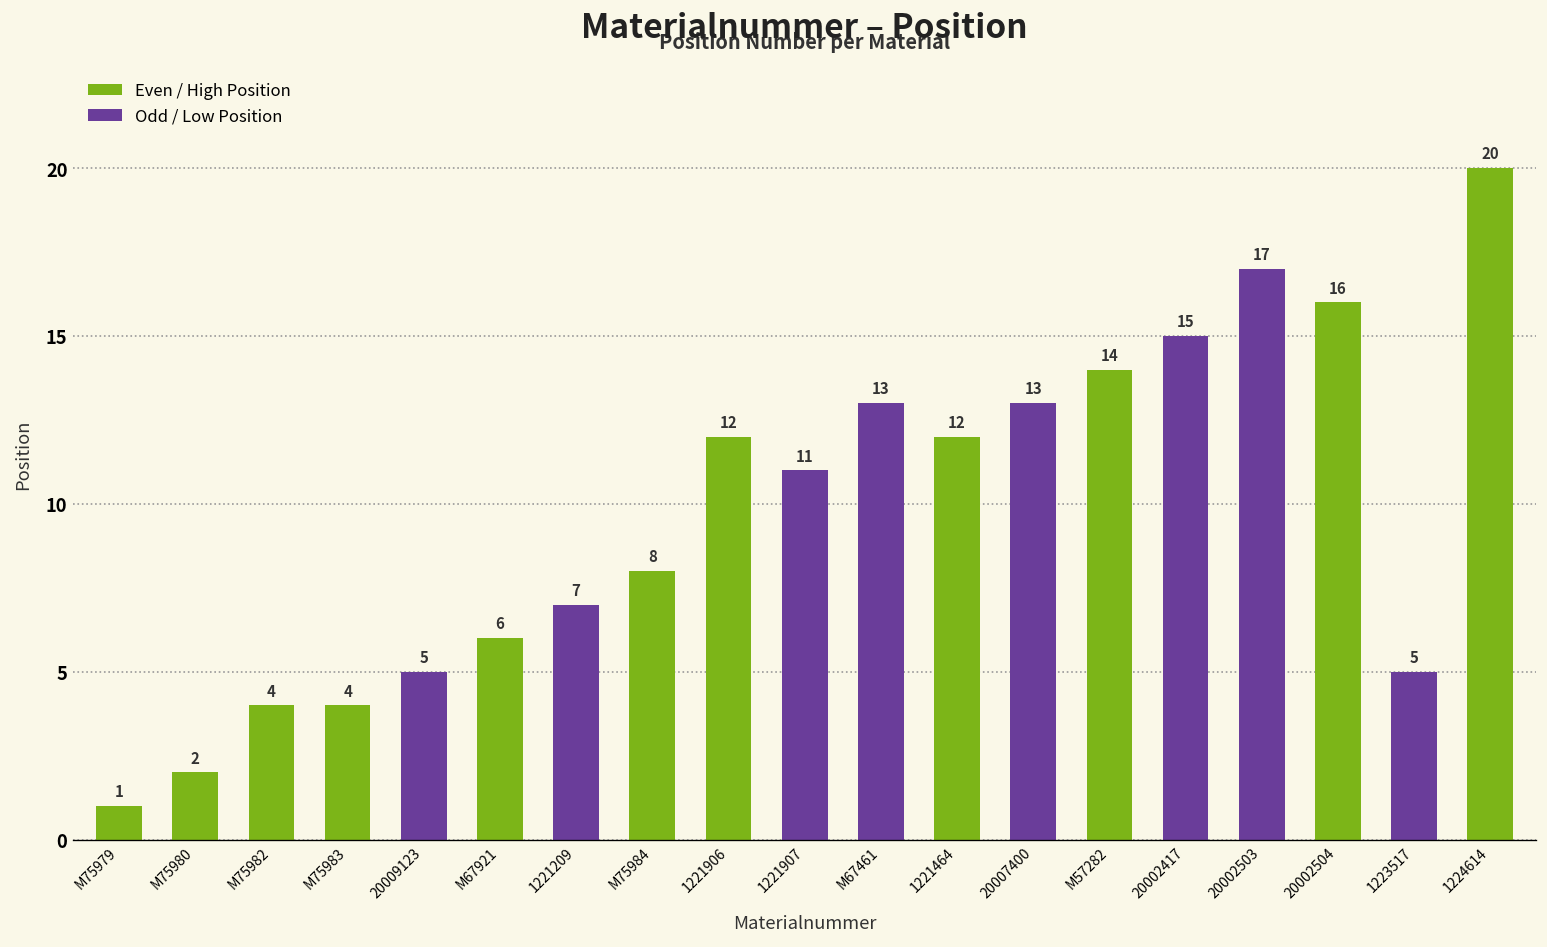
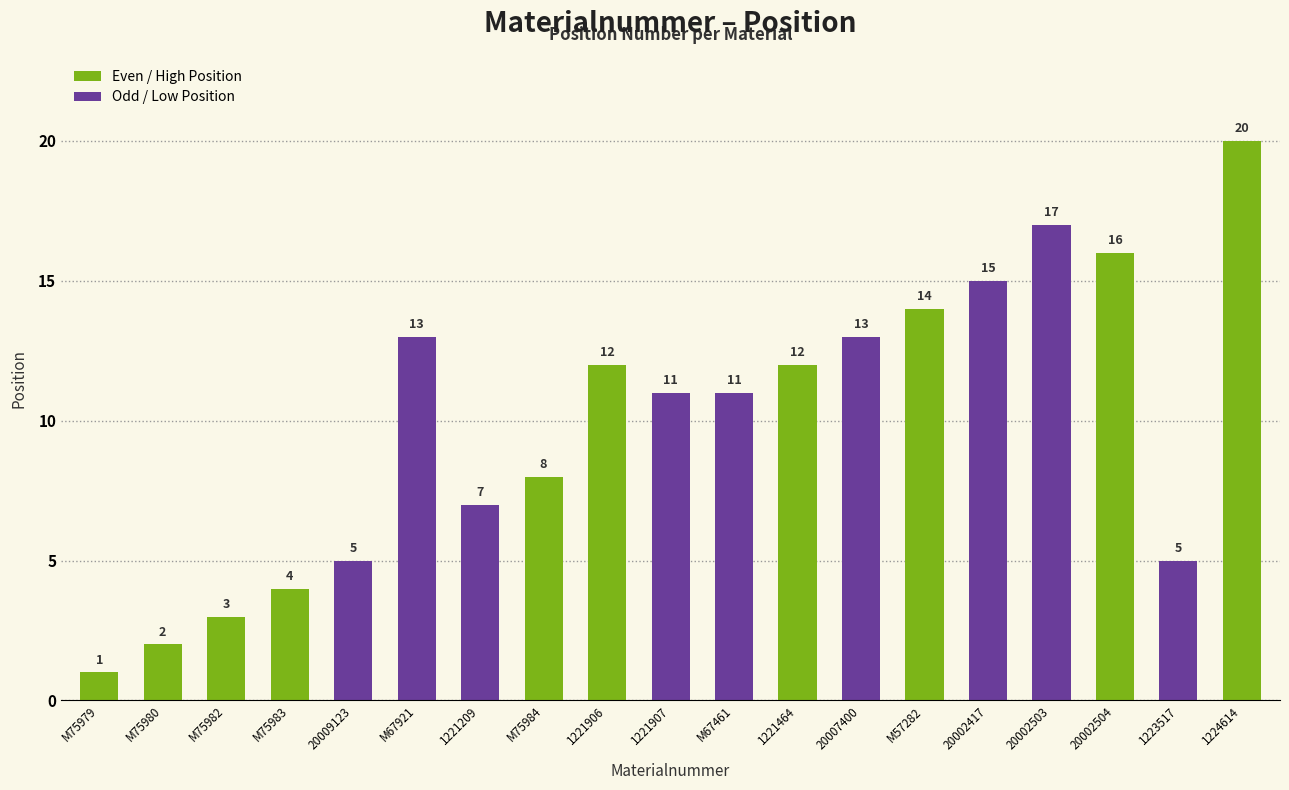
M75982: 4 -> 3
M67921: 6 -> 13
M67461: 13 -> 11
